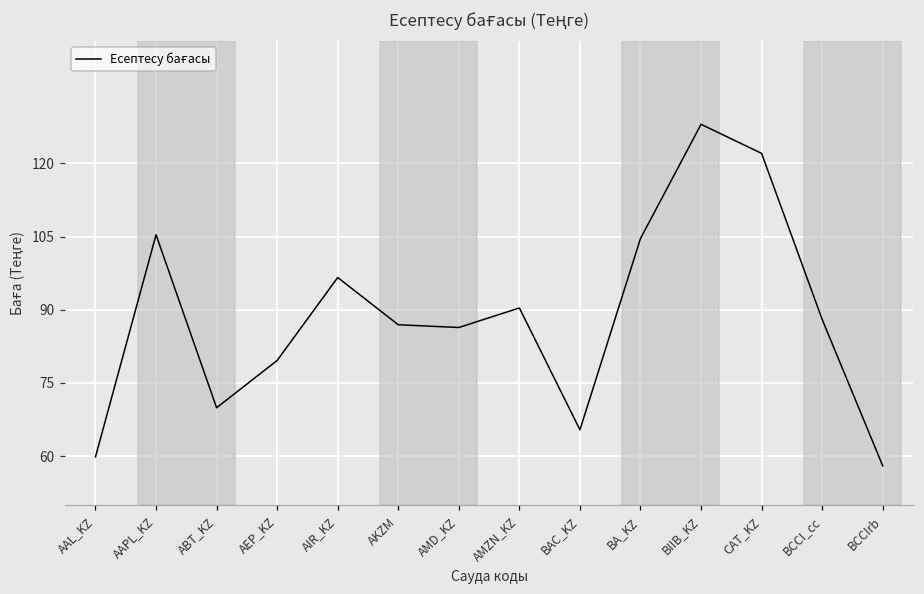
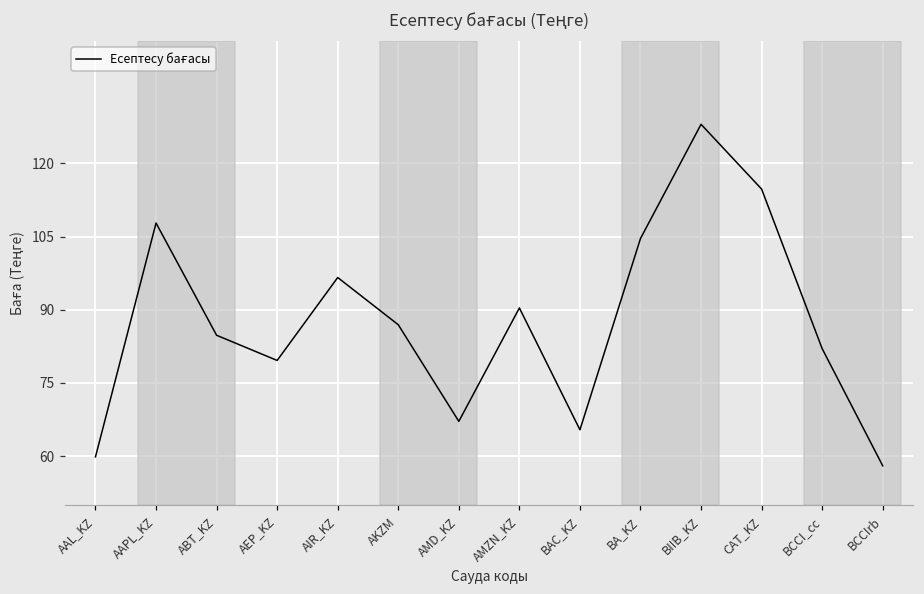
AAPL_KZ: 105 -> 108
ABT_KZ: 70 -> 85
AMD_KZ: 86 -> 67
CAT_KZ: 122 -> 115
BCCI_cc: 88 -> 82
